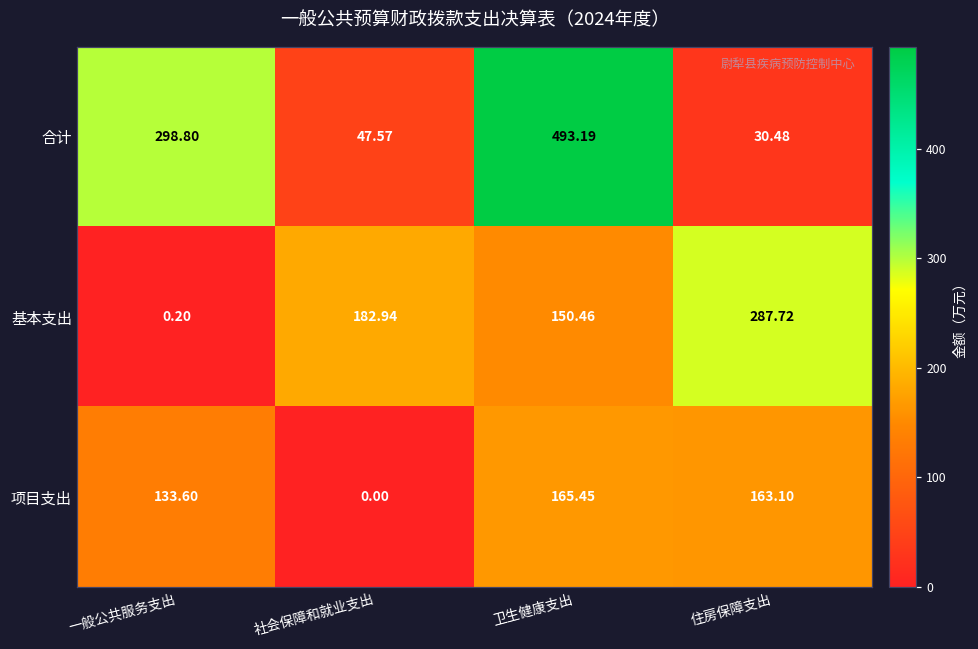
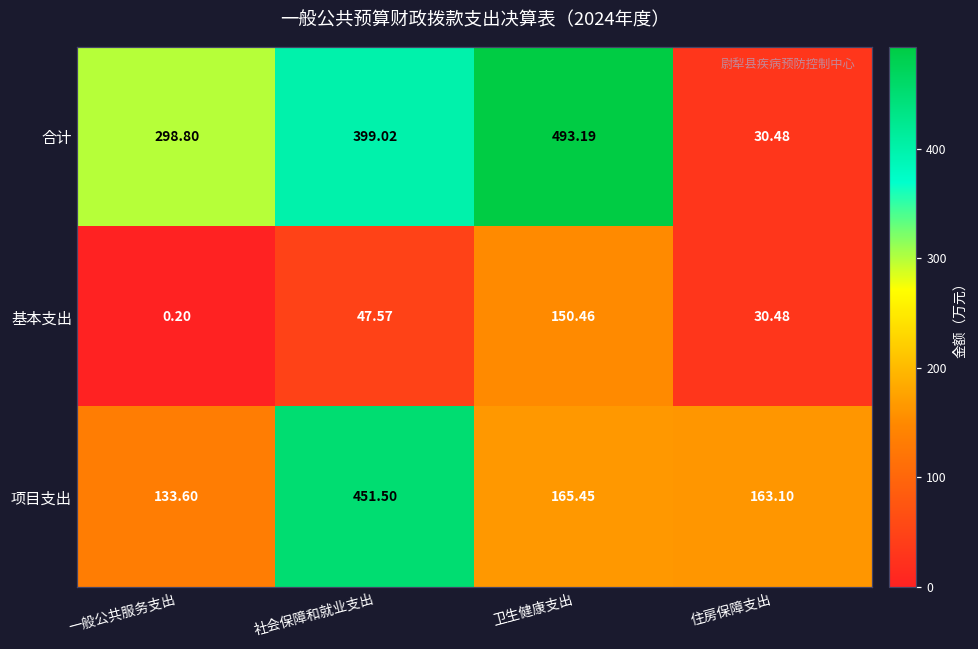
合计, 社会保障和就业支出: 47.57 -> 399.02
基本支出, 社会保障和就业支出: 182.94 -> 47.57
基本支出, 住房保障支出: 287.72 -> 30.48
项目支出, 社会保障和就业支出: 0.00 -> 451.50
